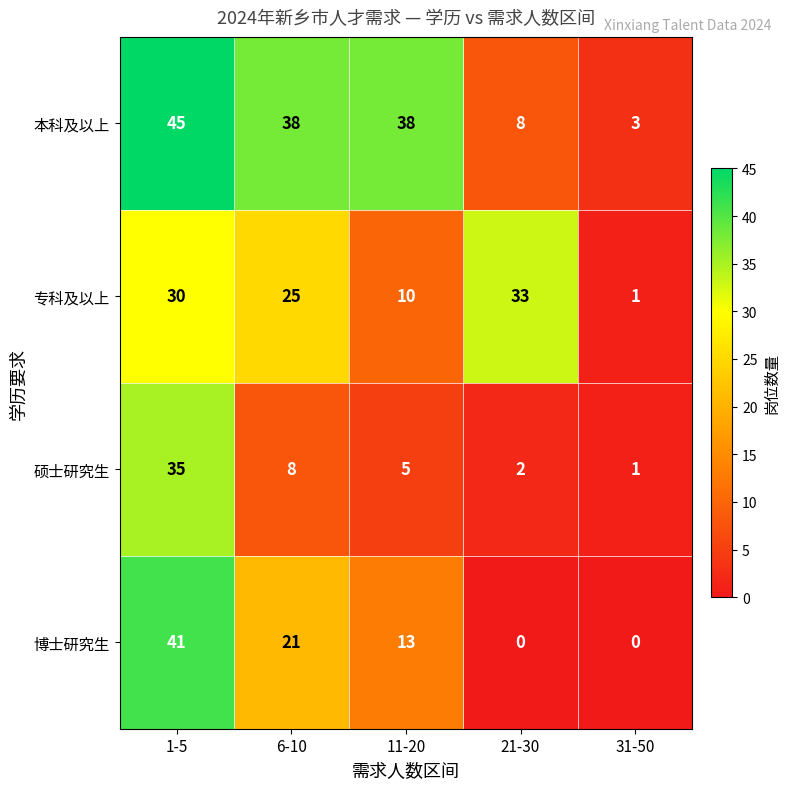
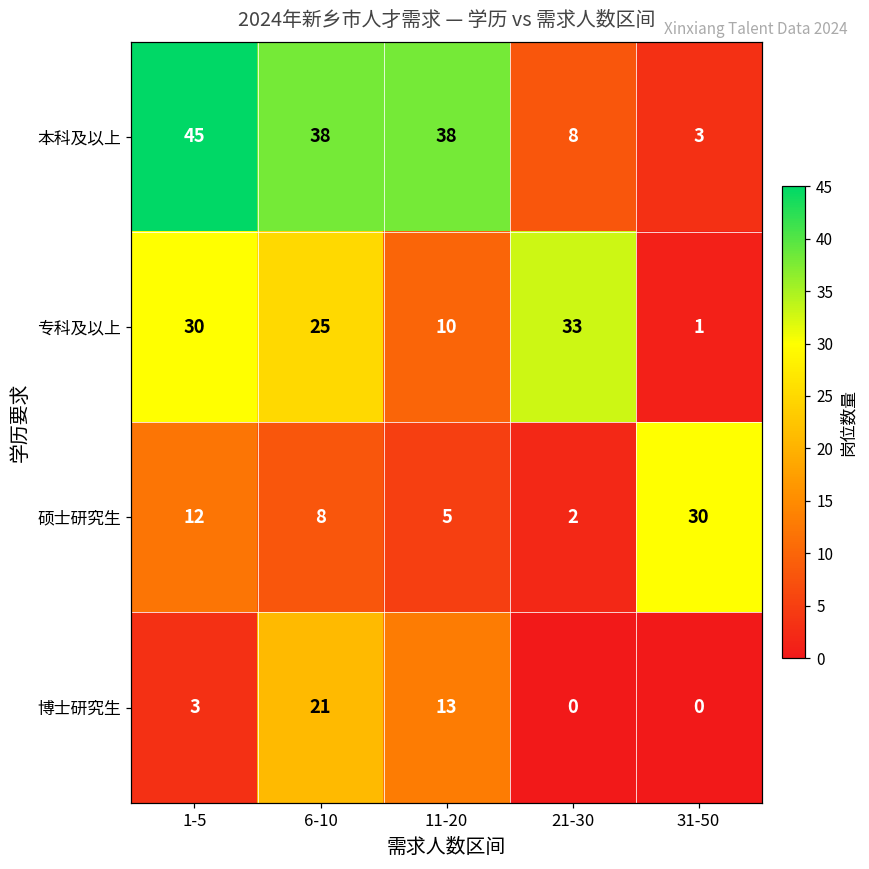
硕士研究生, 1-5: 35 -> 12
硕士研究生, 31-50: 1 -> 30
博士研究生, 1-5: 41 -> 3
